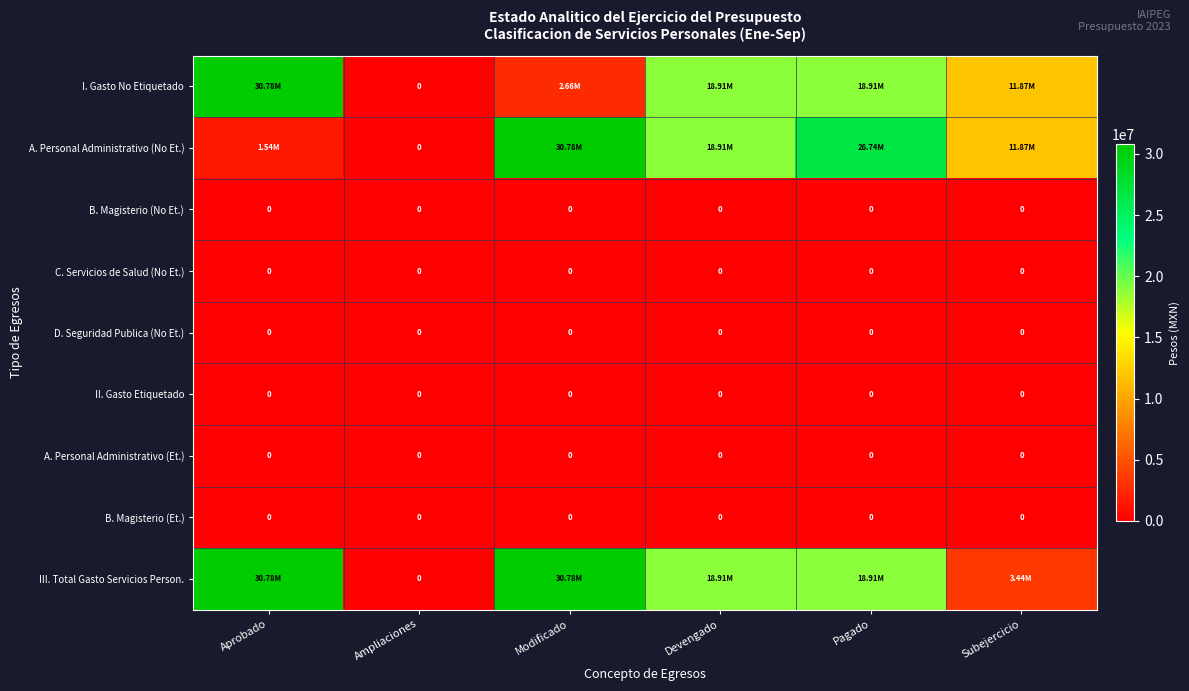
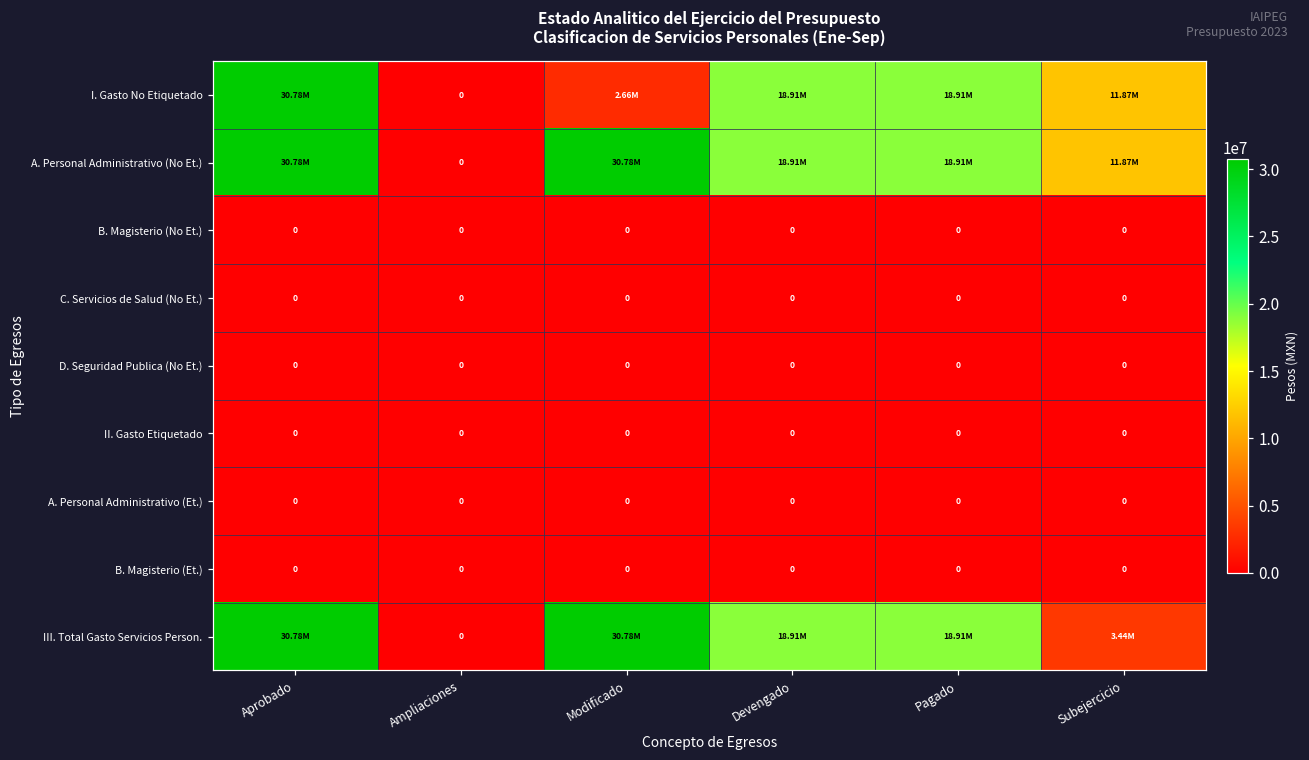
A. Personal Administrativo (No Et.), Aprobado: 1.54M -> 30.78M
A. Personal Administrativo (No Et.), Pagado: 26.74M -> 18.91M
